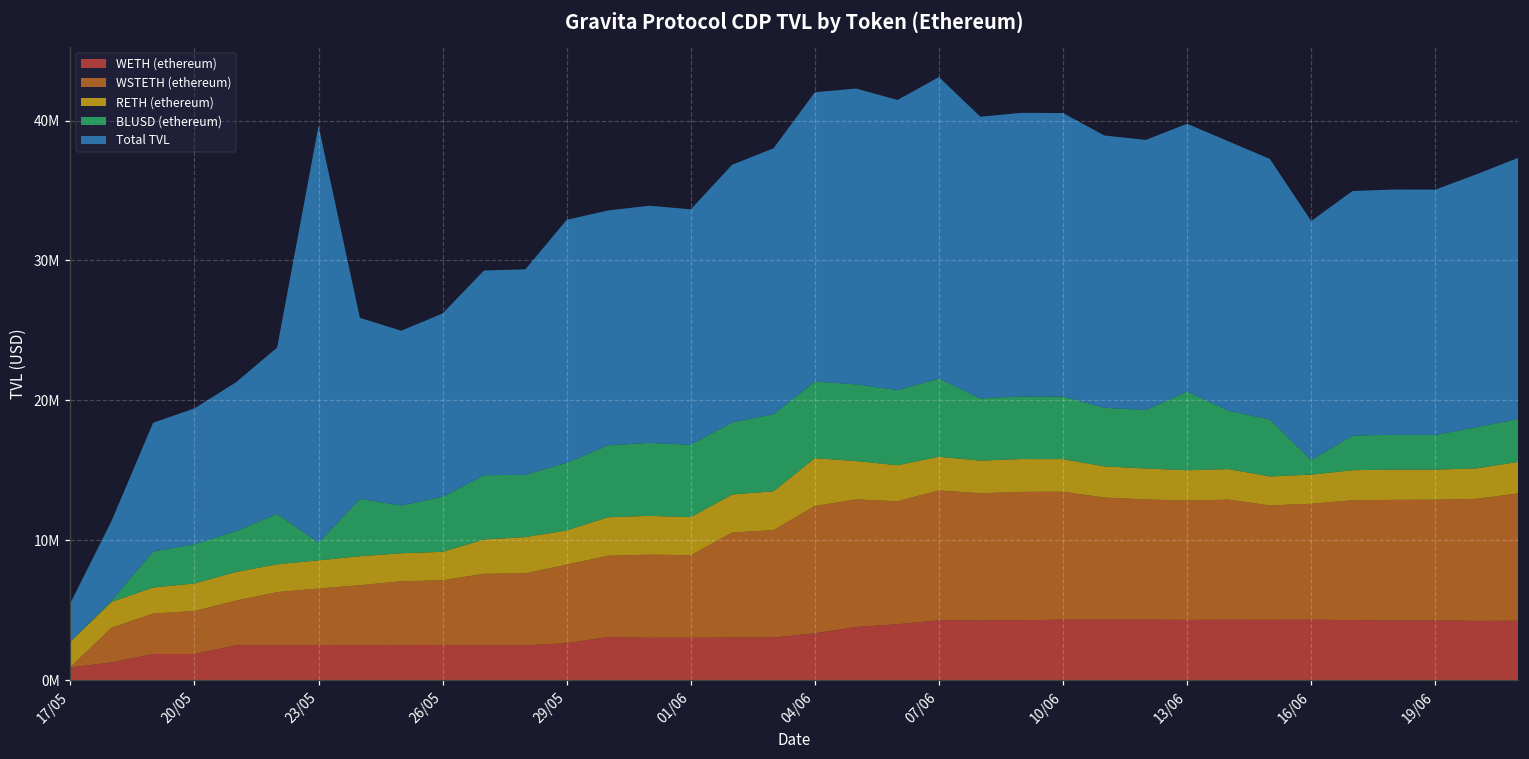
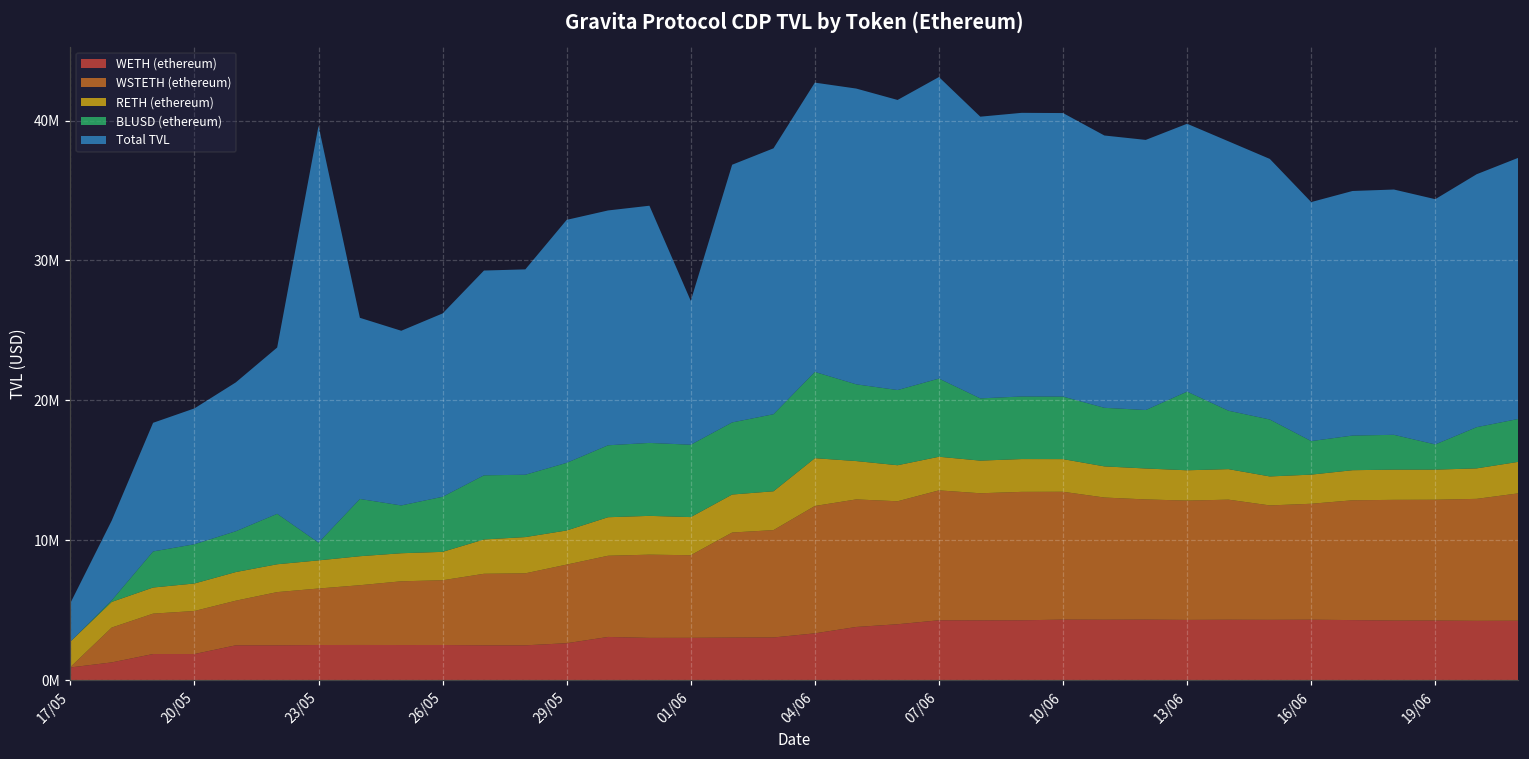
Total TVL, 01/06: 16800000 -> 10300000
BLUSD (ethereum), 04/06: 5500000 -> 6200000
BLUSD (ethereum), 16/06: 1000000 -> 2400000
BLUSD (ethereum), 19/06: 2500000 -> 1800000
